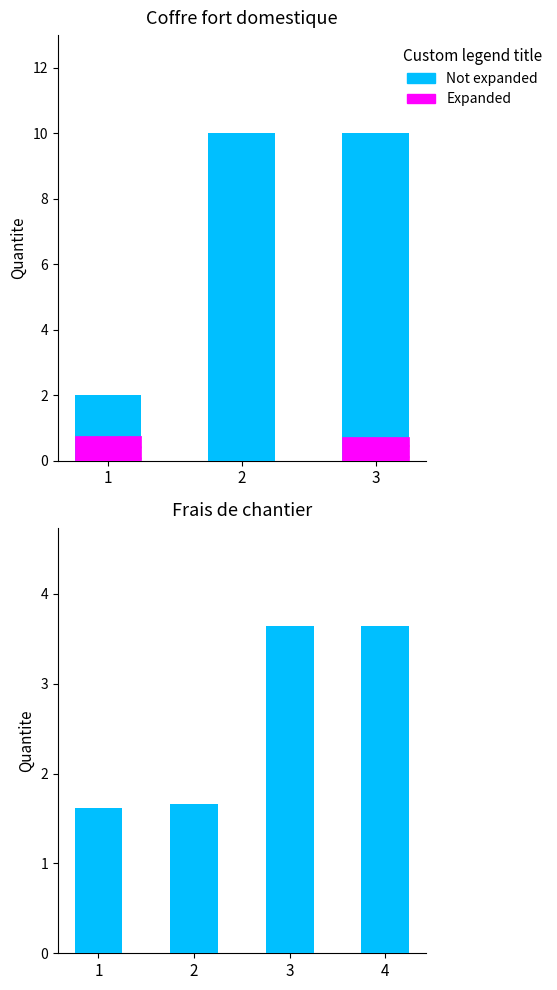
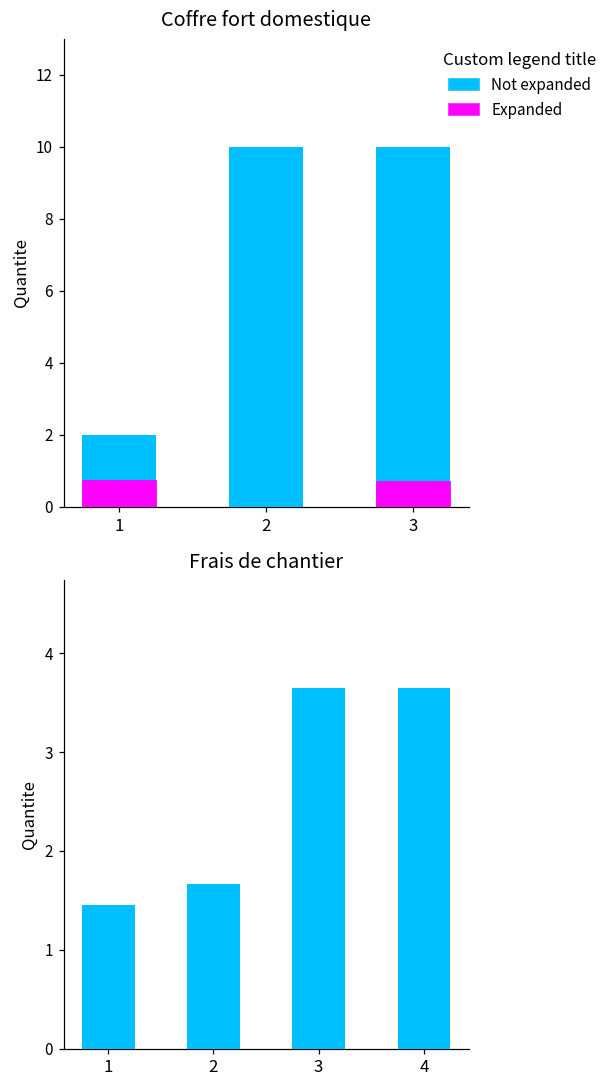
Frais de chantier, Not expanded, 1: 1.6 -> 1.5
